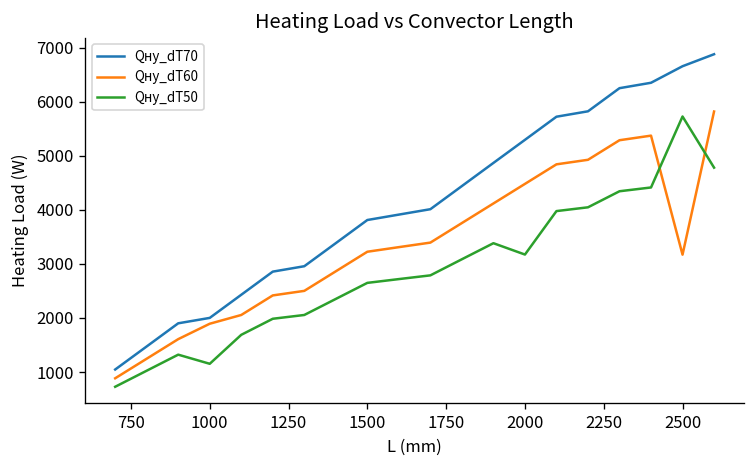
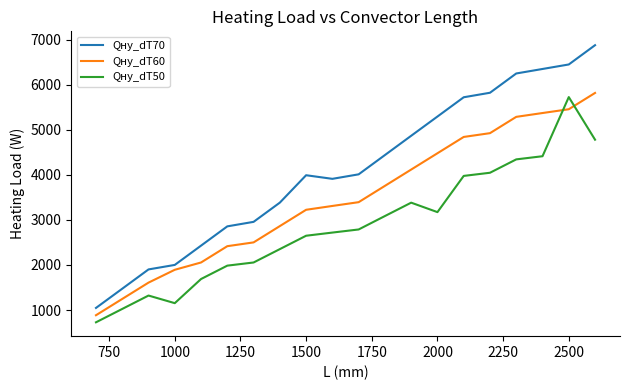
Qну_dT70, 1500: 3800 -> 4000
Qну_dT70, 2500: 6700 -> 6500
Qну_dT60, 2500: 3200 -> 5500
